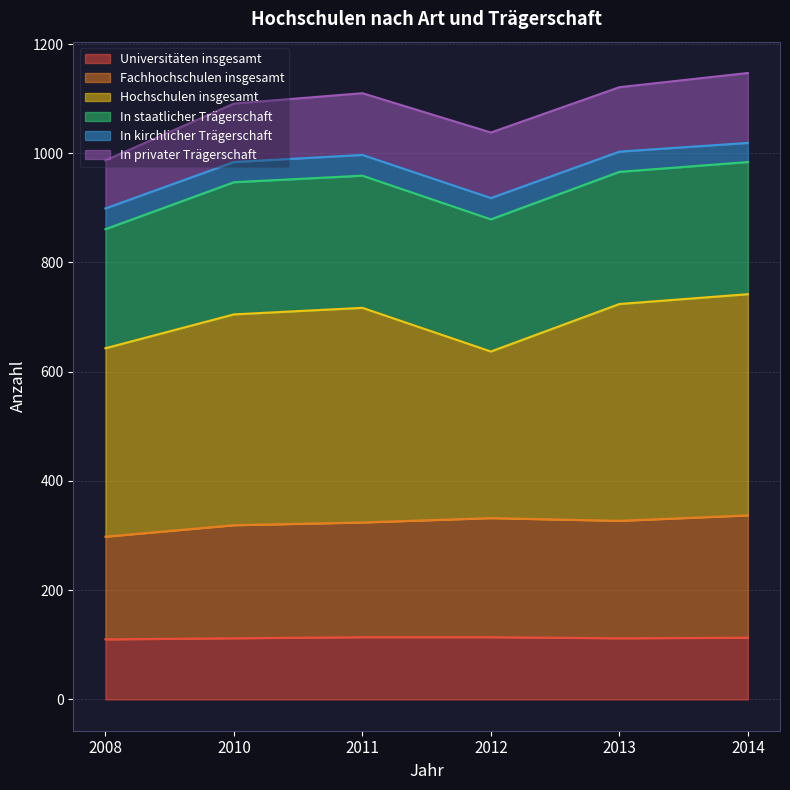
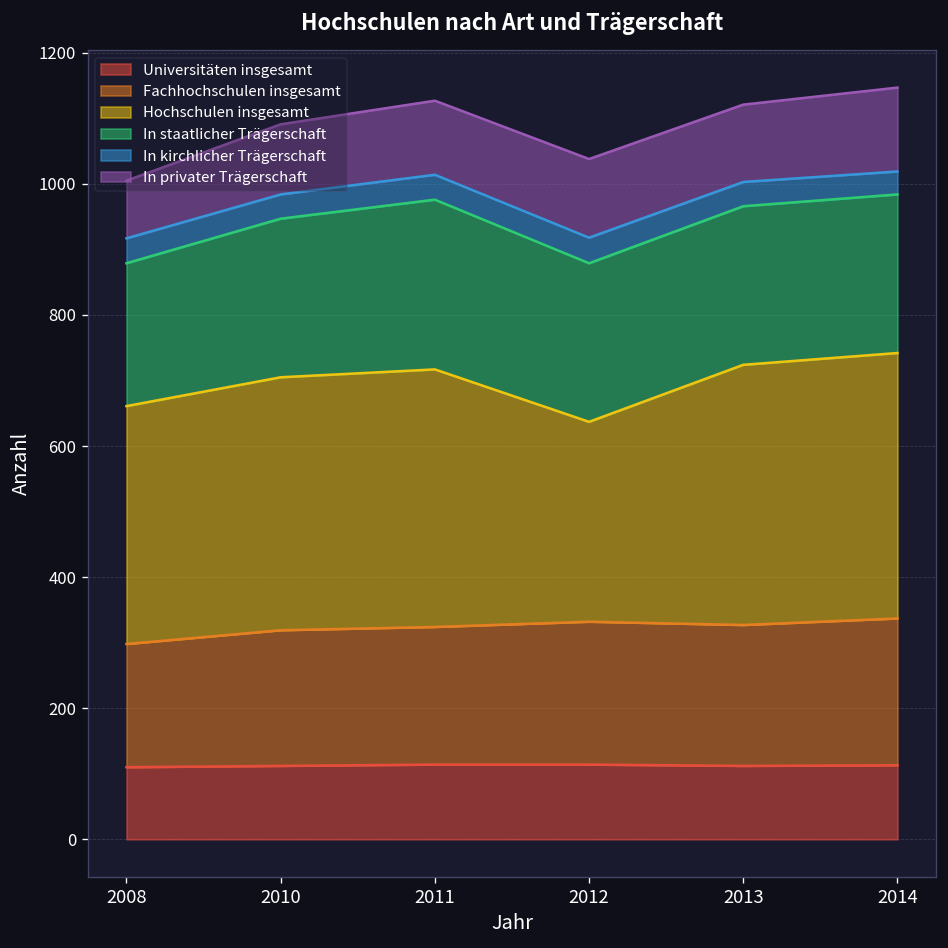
Hochschulen insgesamt, 2008: 350 -> 360
In staatlicher Trägerschaft, 2011: 240 -> 260
